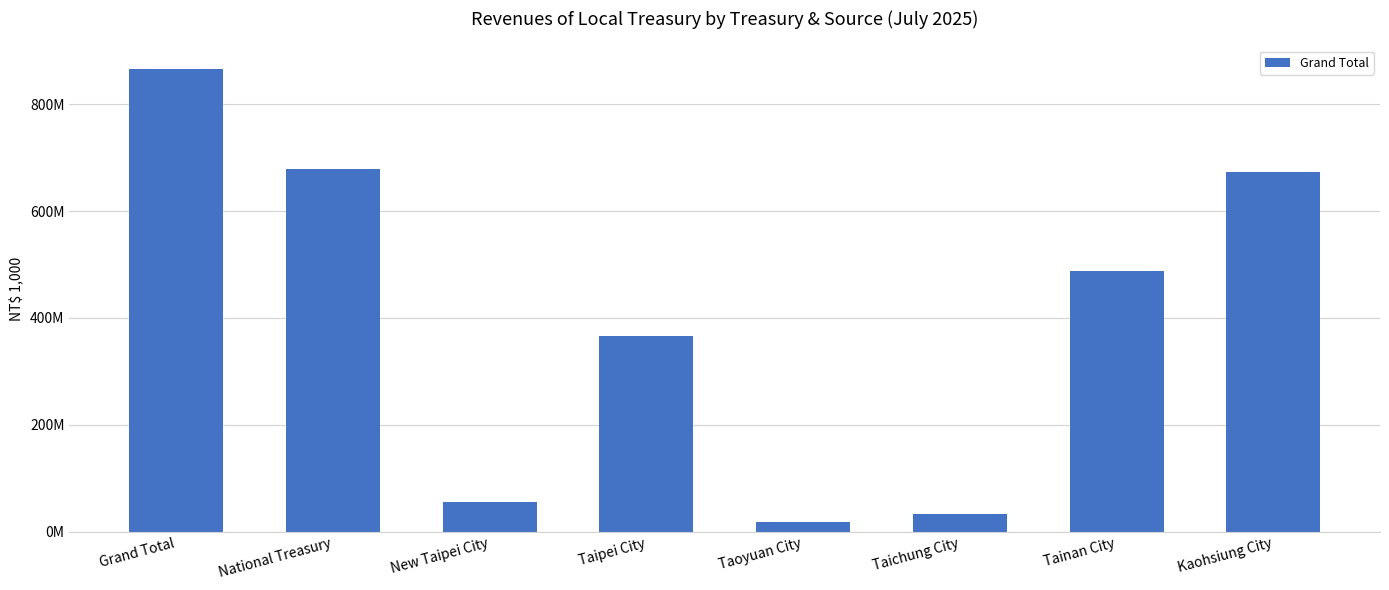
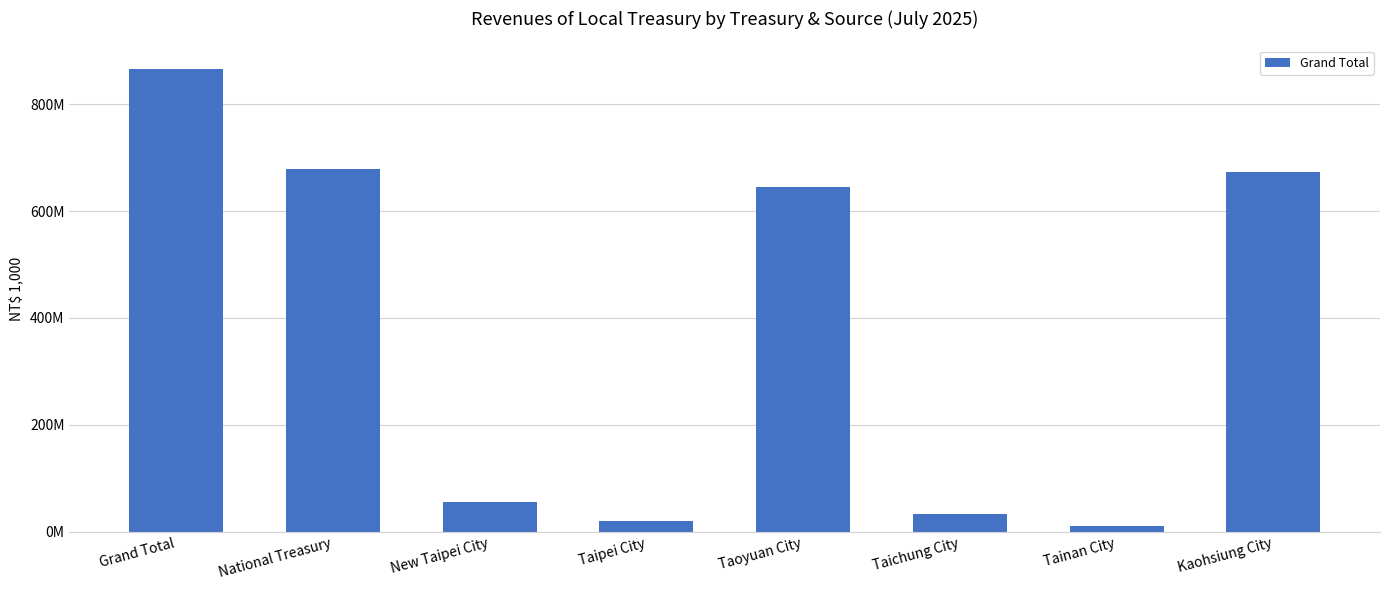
Taipei City: 370000000 -> 20000000
Taoyuan City: 20000000 -> 640000000
Tainan City: 490000000 -> 10000000
